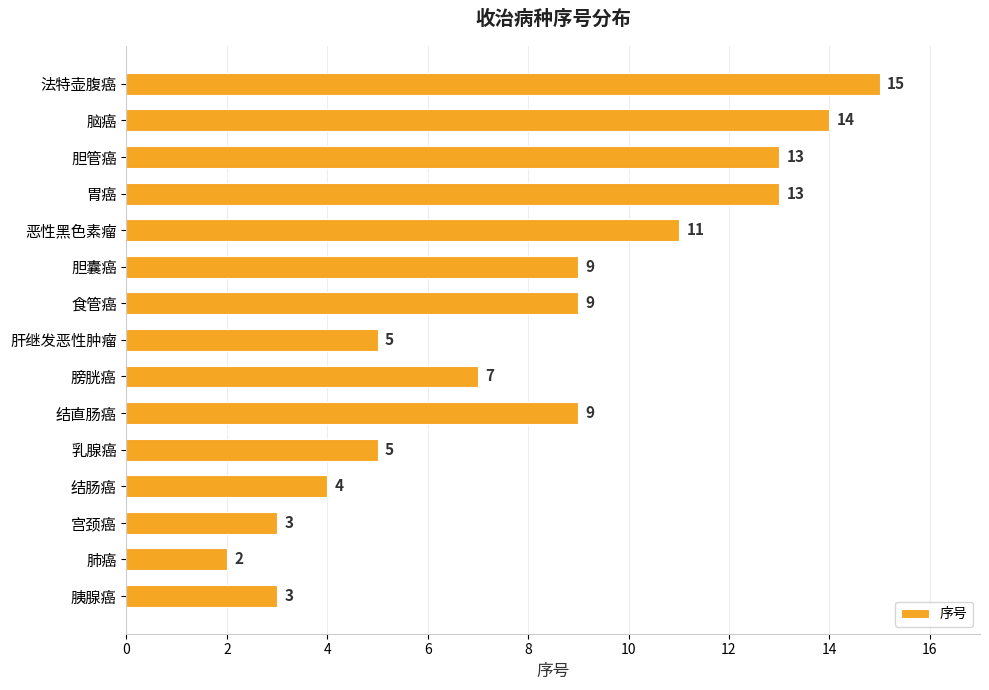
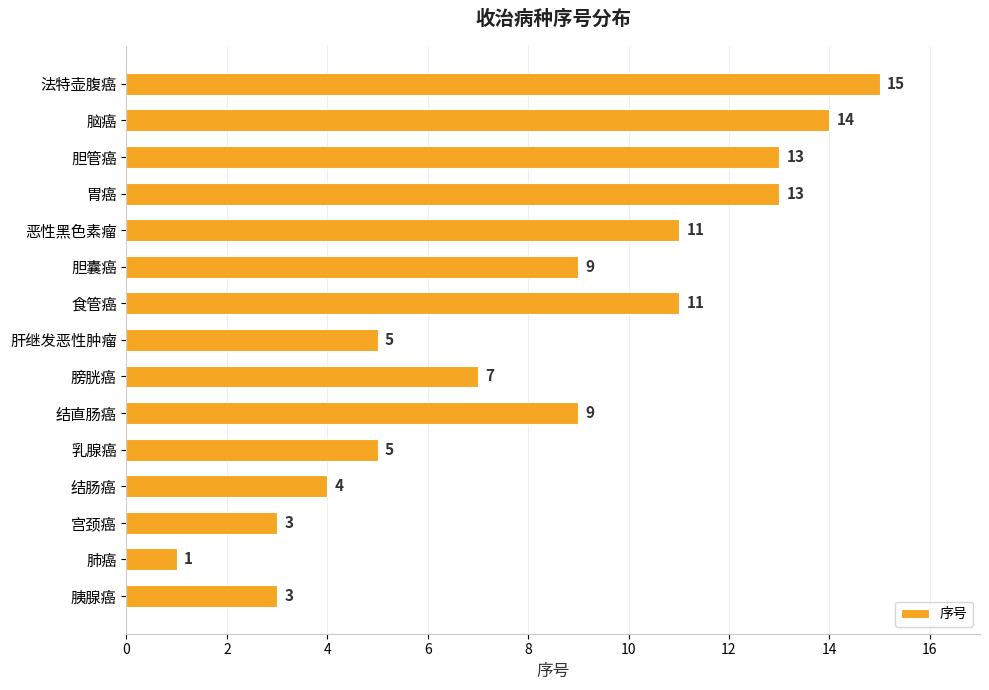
食管癌: 9 -> 11
肺癌: 2 -> 1
